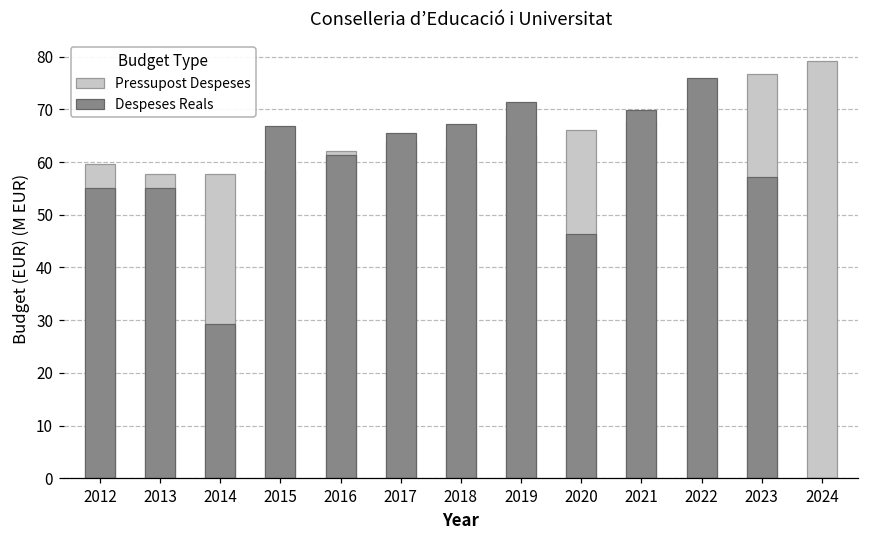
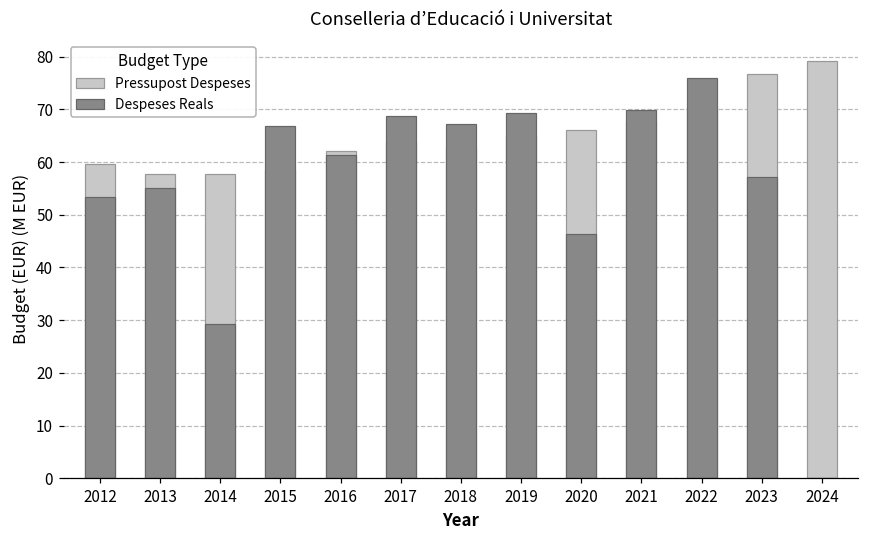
Despeses Reals, 2012: 55 -> 53
Despeses Reals, 2017: 66 -> 69
Despeses Reals, 2019: 71 -> 69
